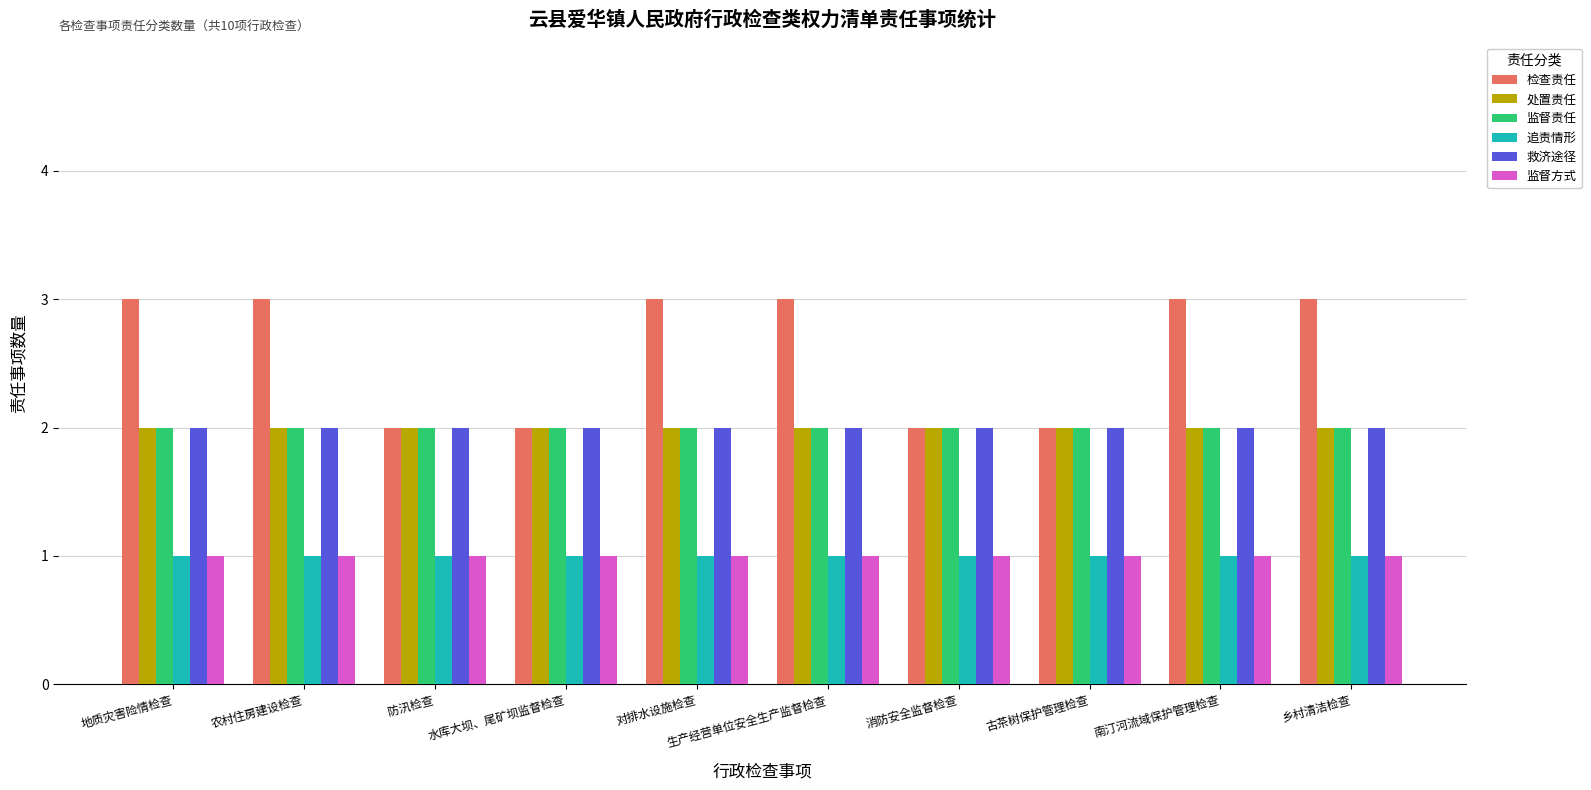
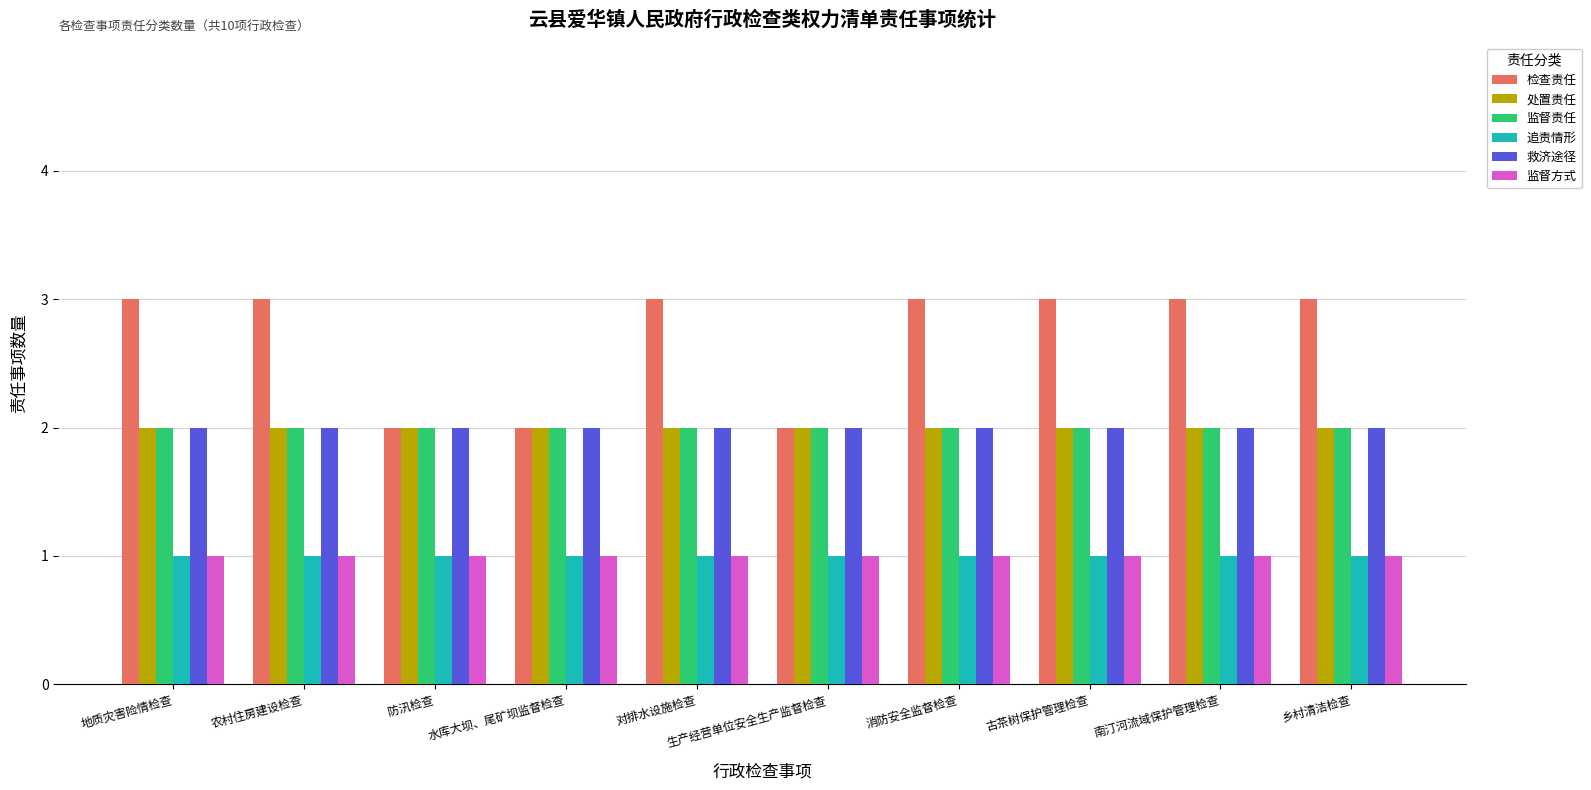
检查责任, 生产经营单位安全生产监督检查: 3 -> 2
检查责任, 消防安全监督检查: 2 -> 3
检查责任, 古茶树保护管理检查: 2 -> 3
